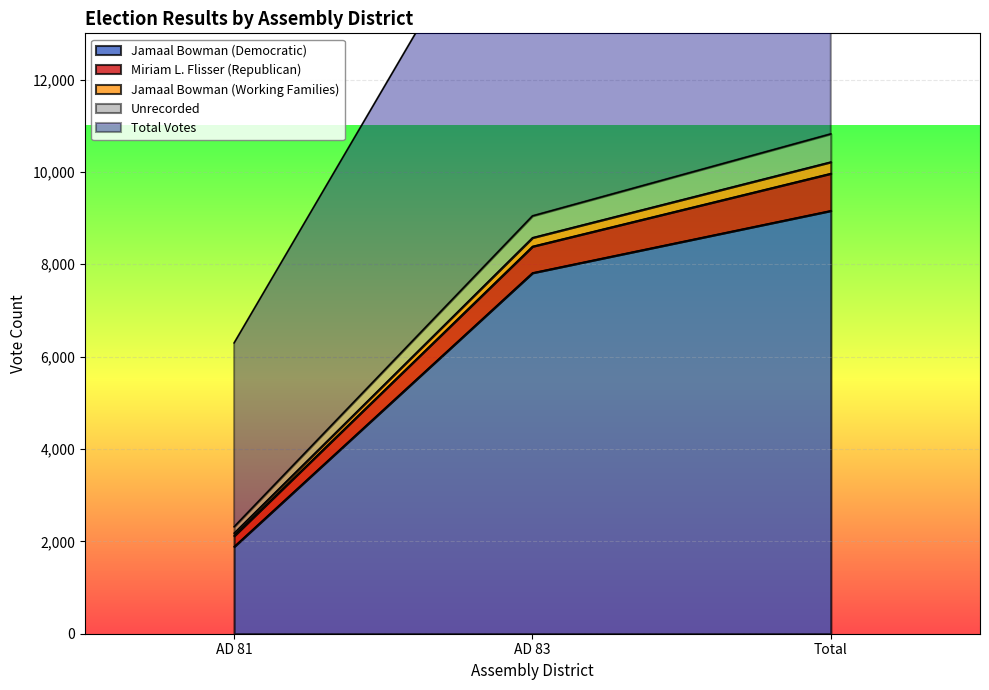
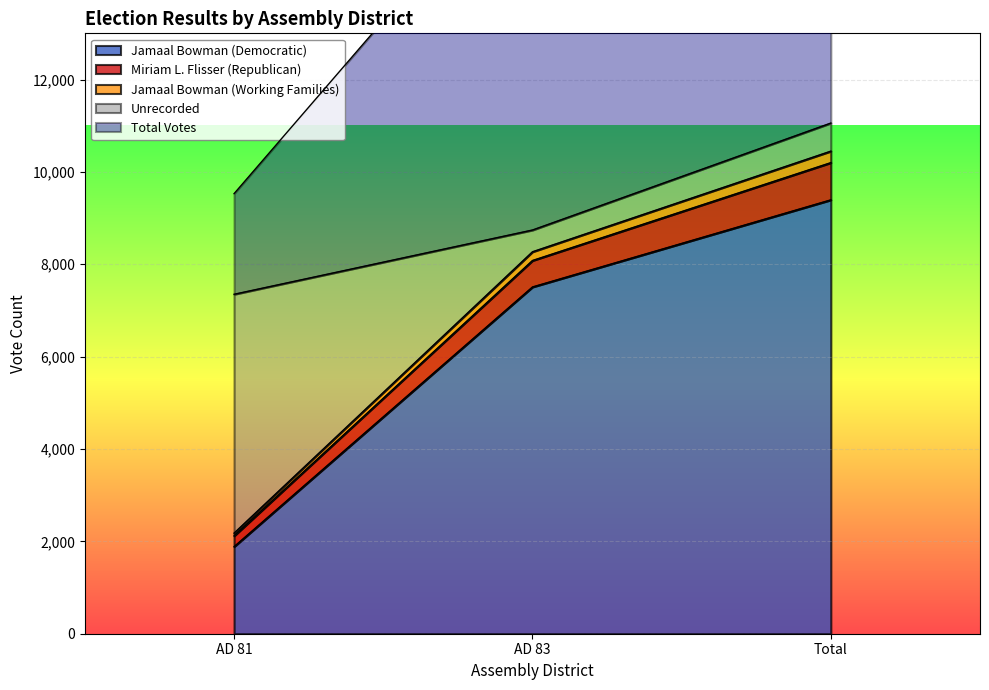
Unrecorded, AD 81: 100 -> 5,200
Total Votes, AD 81: 4,000 -> 2,200
Jamaal Bowman (Democratic), AD 83: 7,800 -> 7,500
Jamaal Bowman (Democratic), Total: 9,200 -> 9,400
